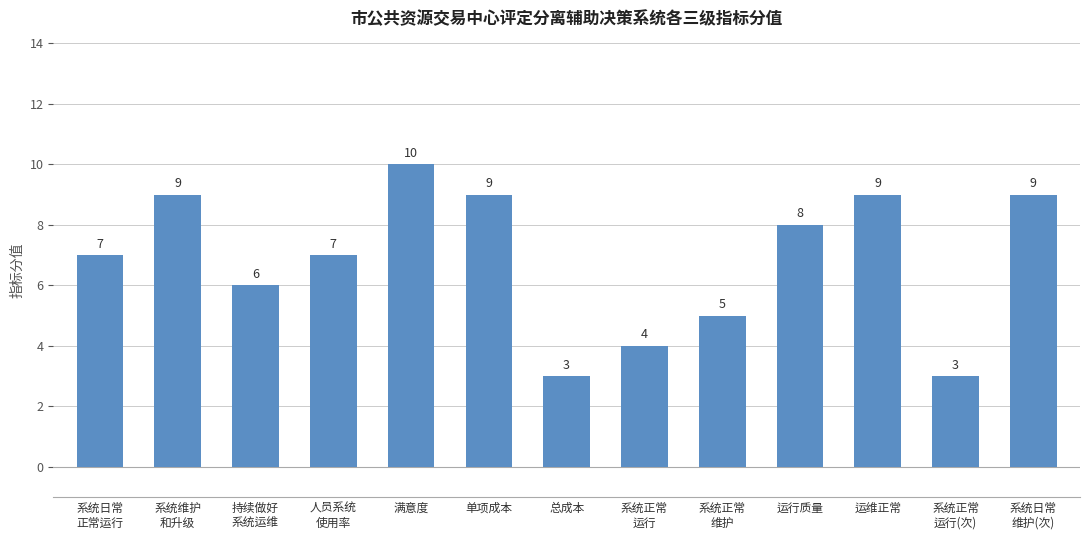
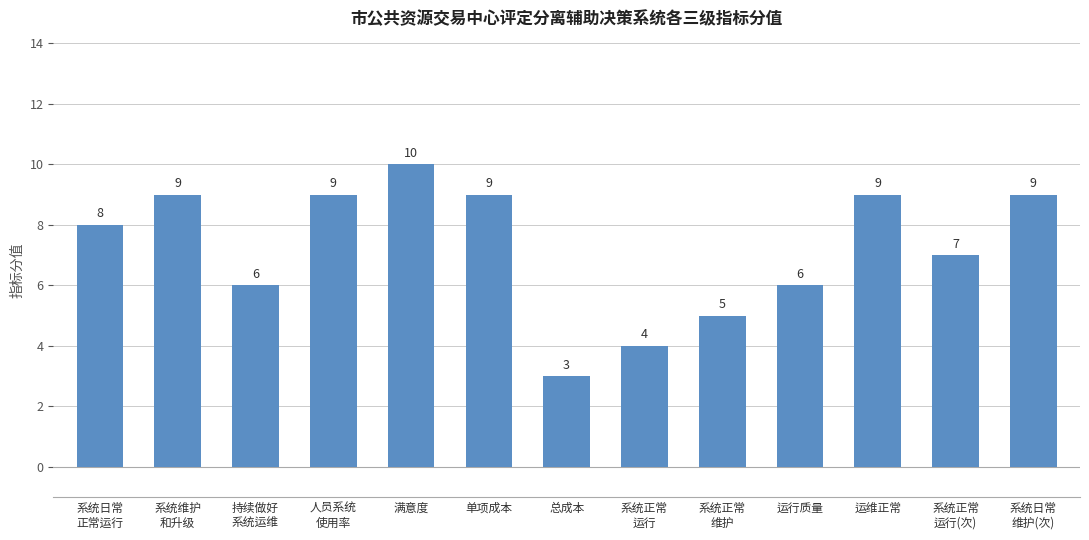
系统日常 正常运行: 7 -> 8
人员系统 使用率: 7 -> 9
运行质量: 8 -> 6
系统正常 运行(次): 3 -> 7
